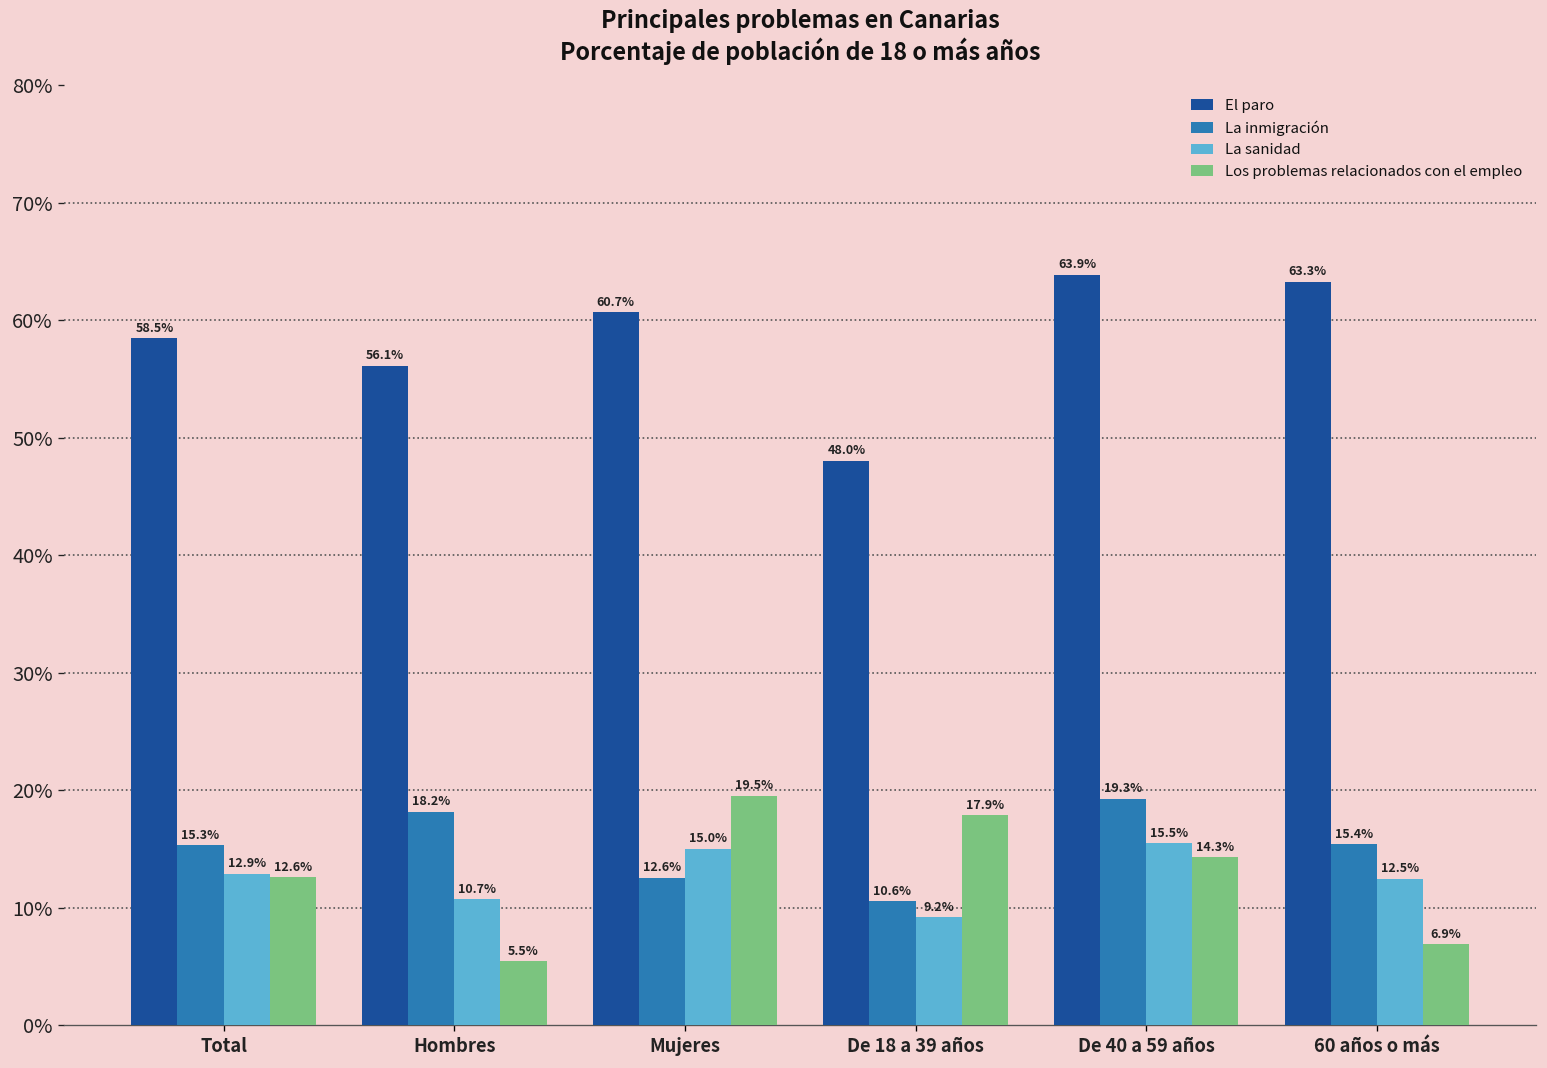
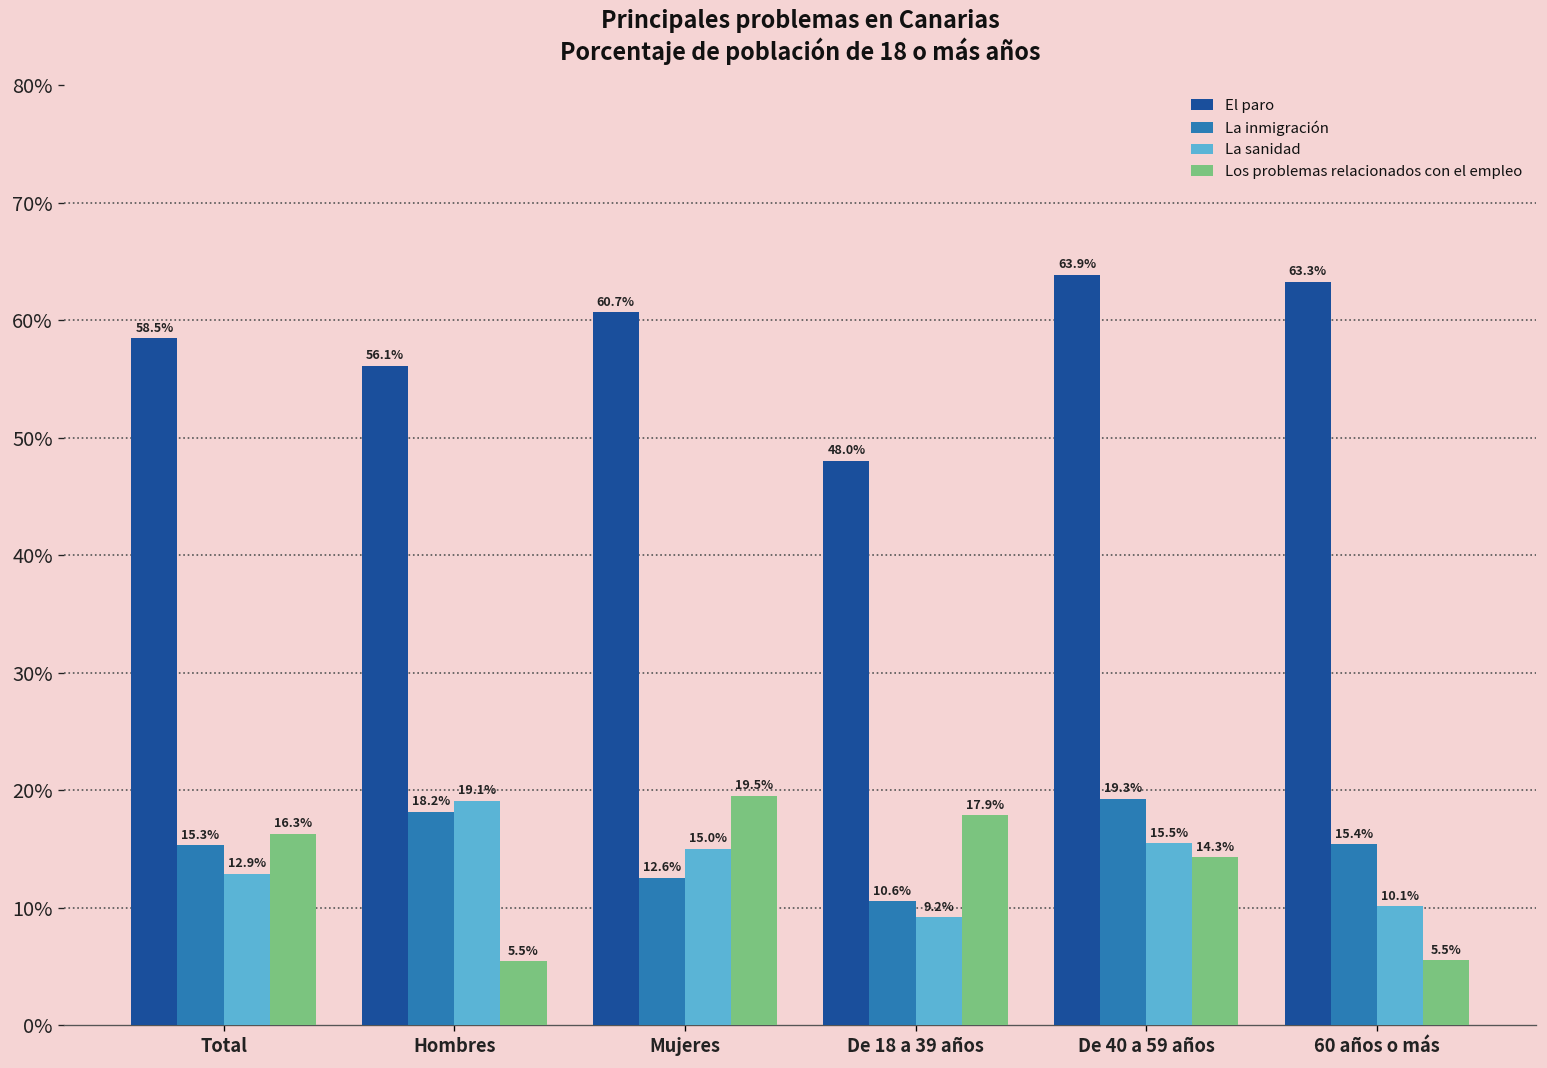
Los problemas relacionados con el empleo, Total: 12.6% -> 16.3%
La sanidad, Hombres: 10.7% -> 19.1%
La sanidad, 60 años o más: 12.5% -> 10.1%
Los problemas relacionados con el empleo, 60 años o más: 6.9% -> 5.5%
